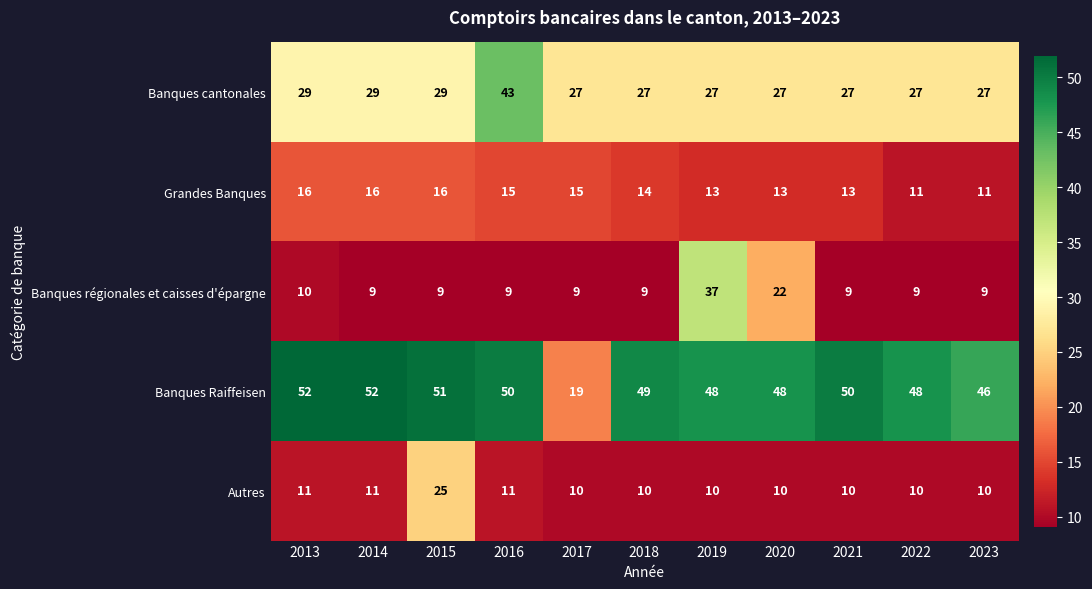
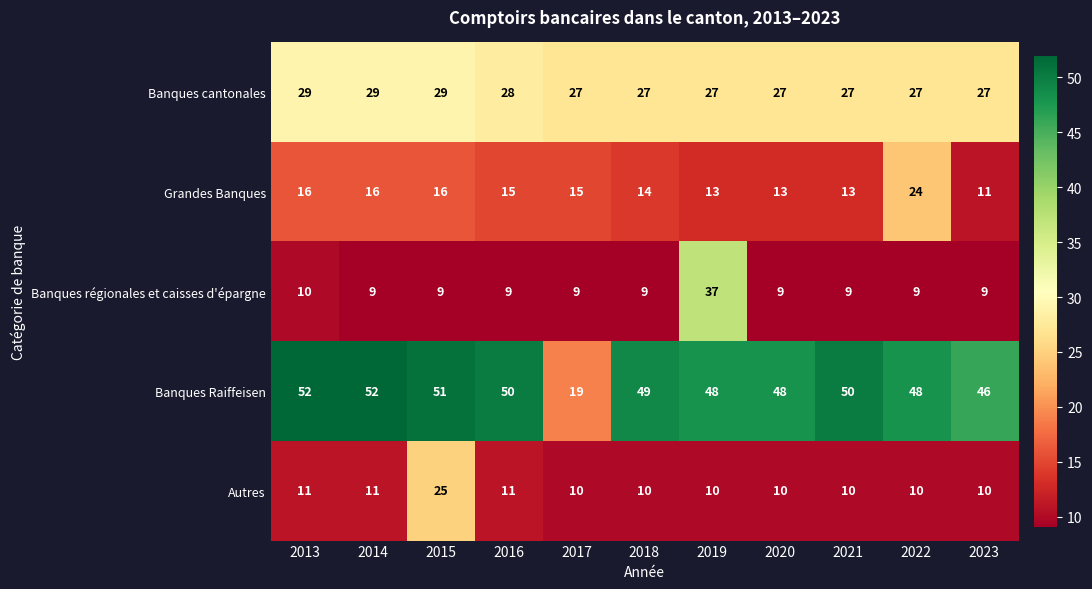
Banques cantonales, 2016: 43 -> 28
Grandes Banques, 2022: 11 -> 24
Banques régionales et caisses d'épargne, 2020: 22 -> 9
